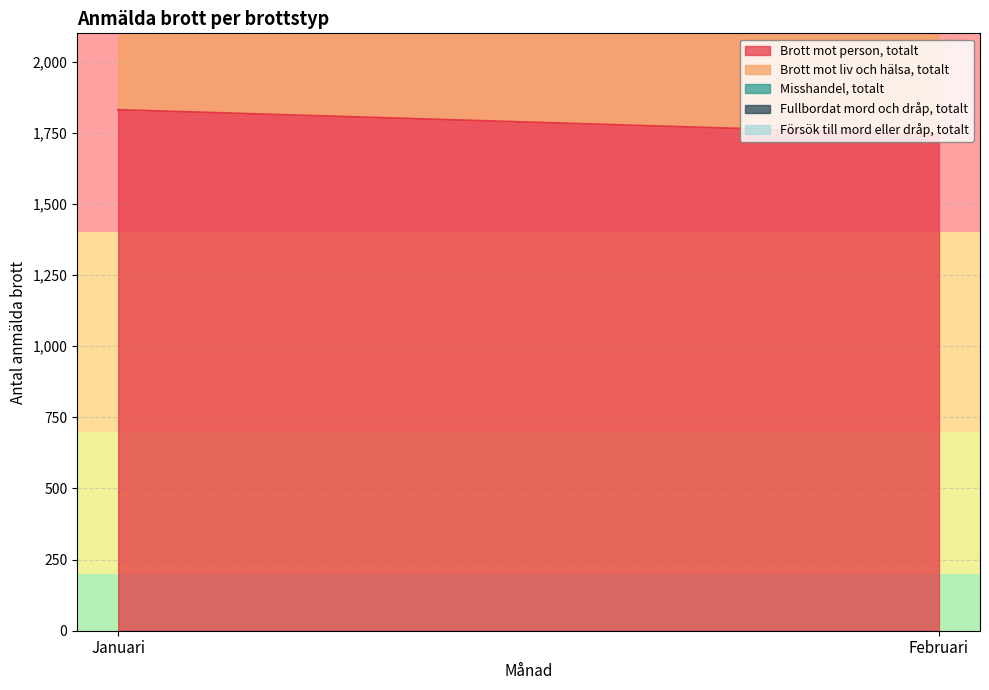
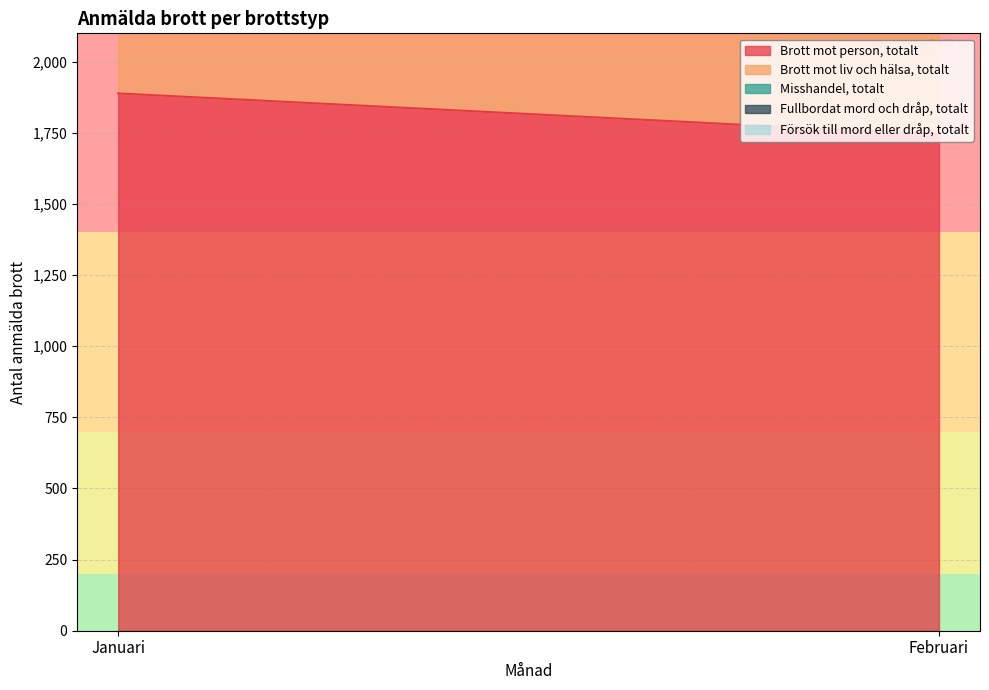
Brott mot person, totalt, Januari: 1,830 -> 1,890
